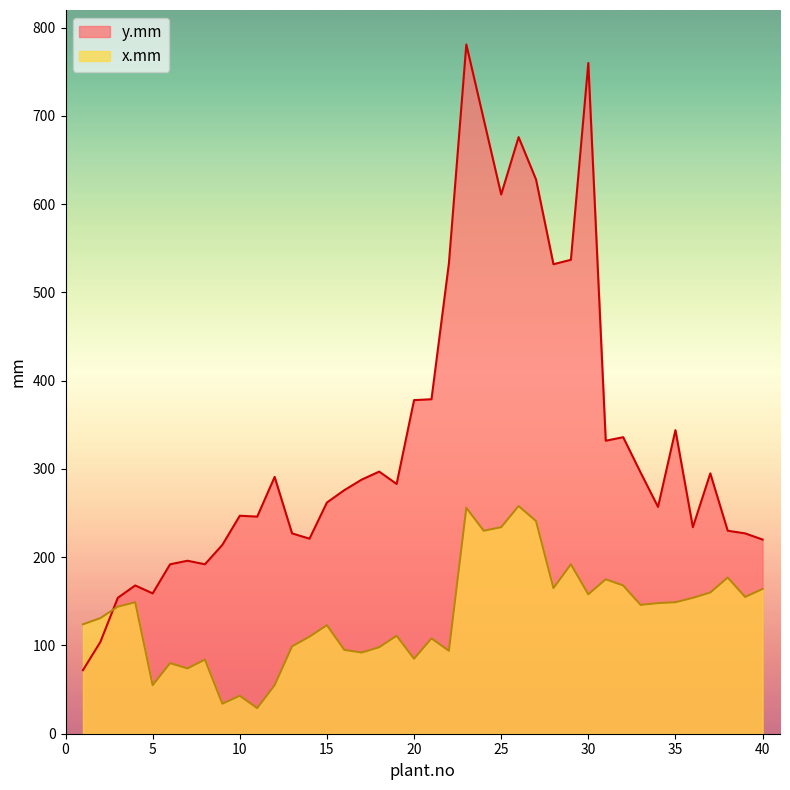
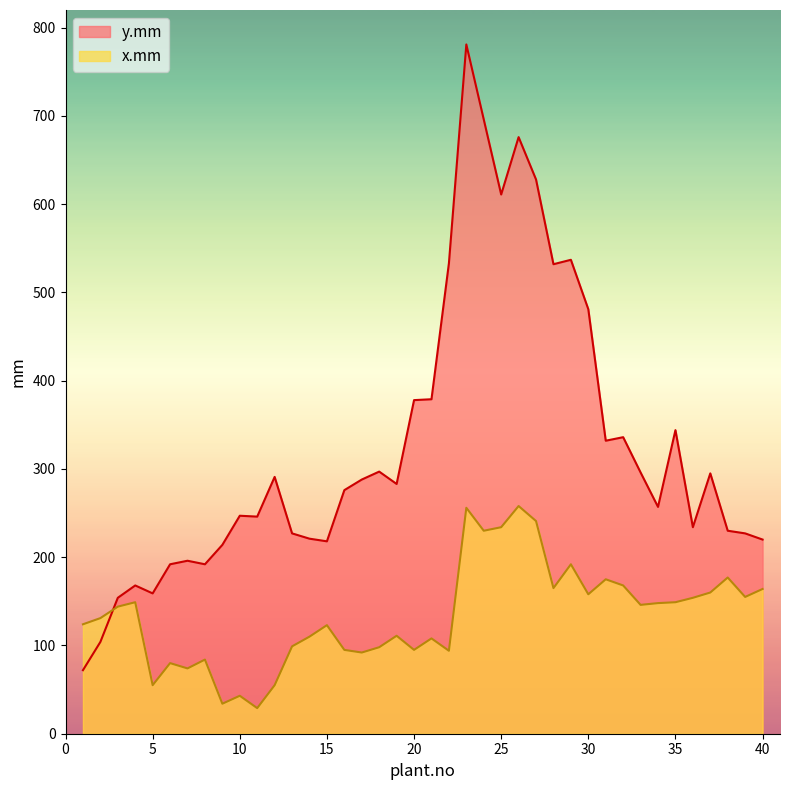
y.mm, 15: 260 -> 220
x.mm, 20: 90 -> 100
y.mm, 30: 760 -> 480
